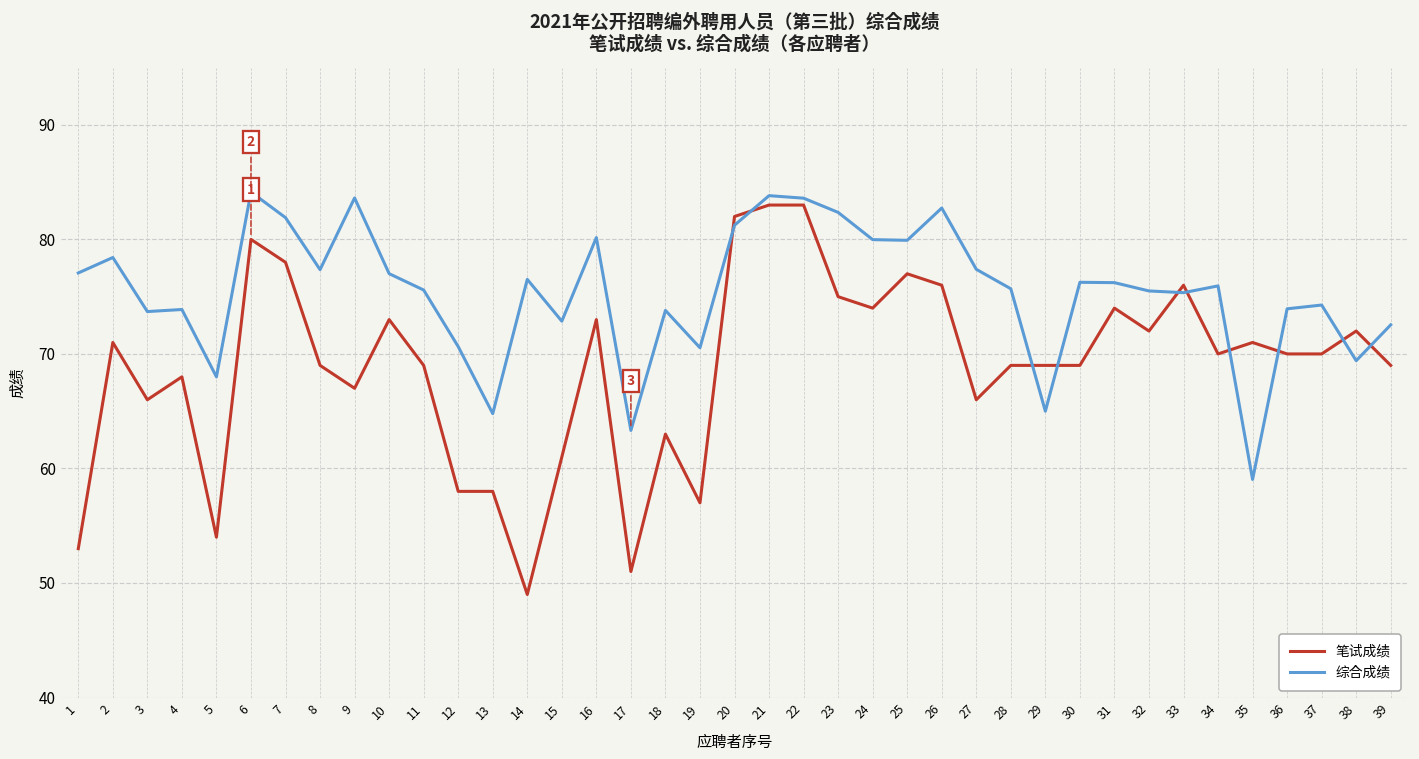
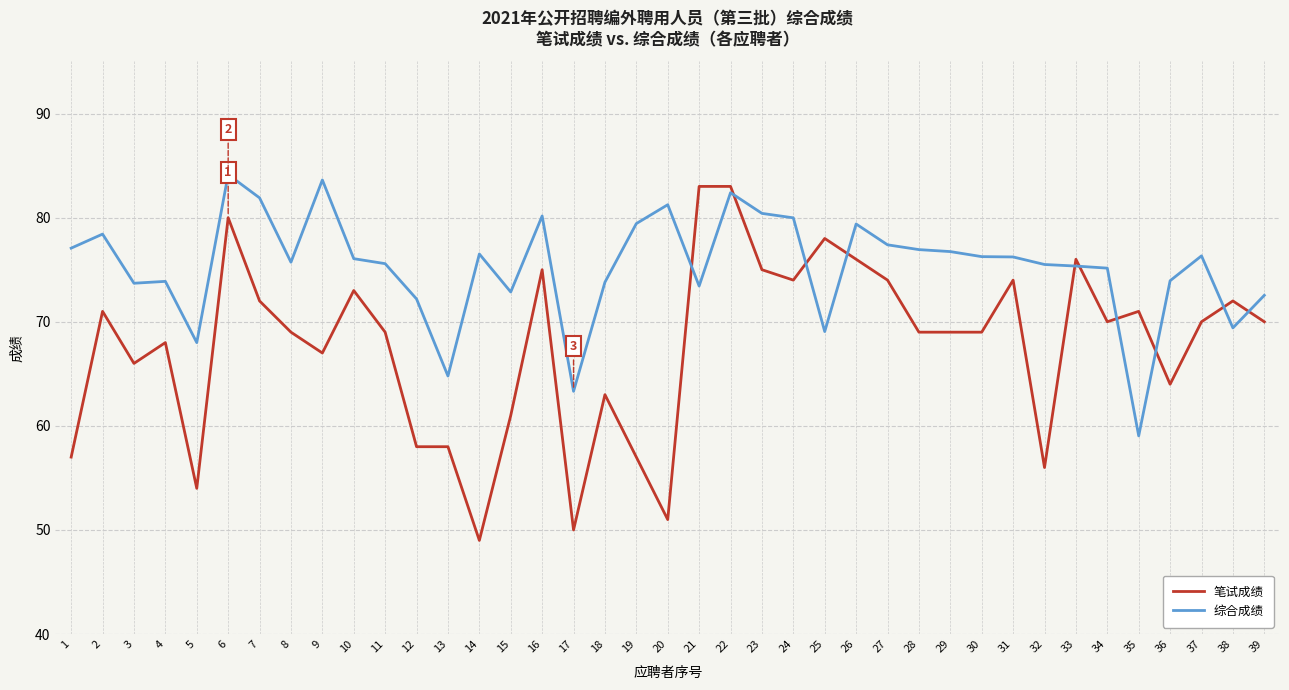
笔试成绩, 1: 53 -> 57
笔试成绩, 7: 78 -> 72
综合成绩, 8: 77.4 -> 75.7
综合成绩, 10: 77.0 -> 76.1
综合成绩, 12: 70.6 -> 72.2
笔试成绩, 16: 73 -> 75
笔试成绩, 17: 51 -> 50
综合成绩, 19: 70.5 -> 79.4
笔试成绩, 20: 82 -> 51
综合成绩, 21: 83.8 -> 73.4
综合成绩, 22: 83.6 -> 82.4
综合成绩, 23: 82.4 -> 80.4
笔试成绩, 25: 77 -> 78
综合成绩, 25: 79.9 -> 69.1
综合成绩, 26: 82.7 -> 79.4
笔试成绩, 27: 66 -> 74
综合成绩, 28: 75.7 -> 76.9
综合成绩, 29: 65.0 -> 76.7
笔试成绩, 32: 72 -> 56
综合成绩, 34: 75.9 -> 75.2
笔试成绩, 36: 70 -> 64
综合成绩, 37: 74.3 -> 76.3
笔试成绩, 39: 69 -> 70
